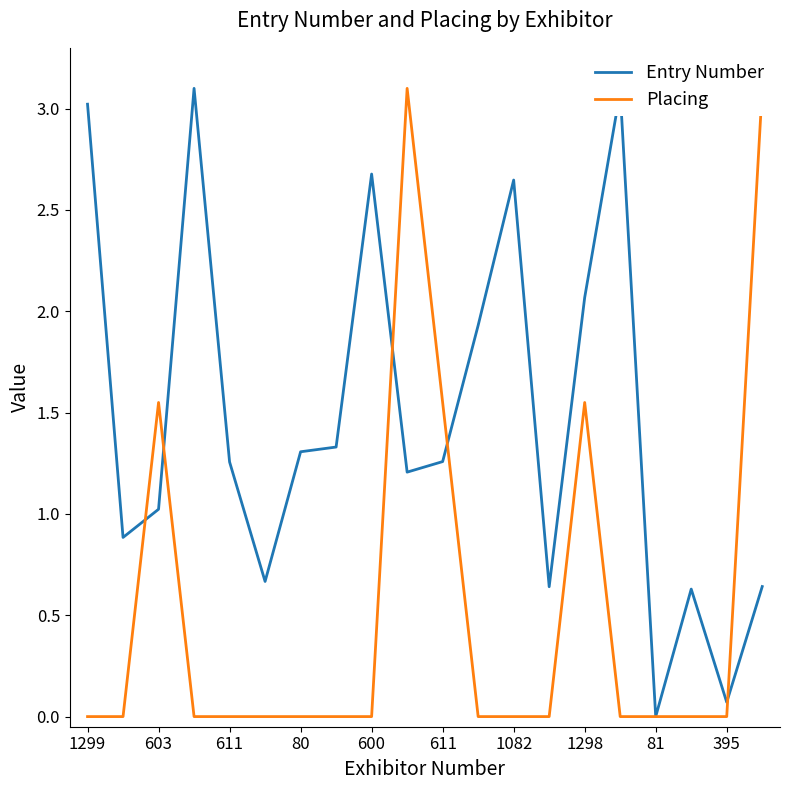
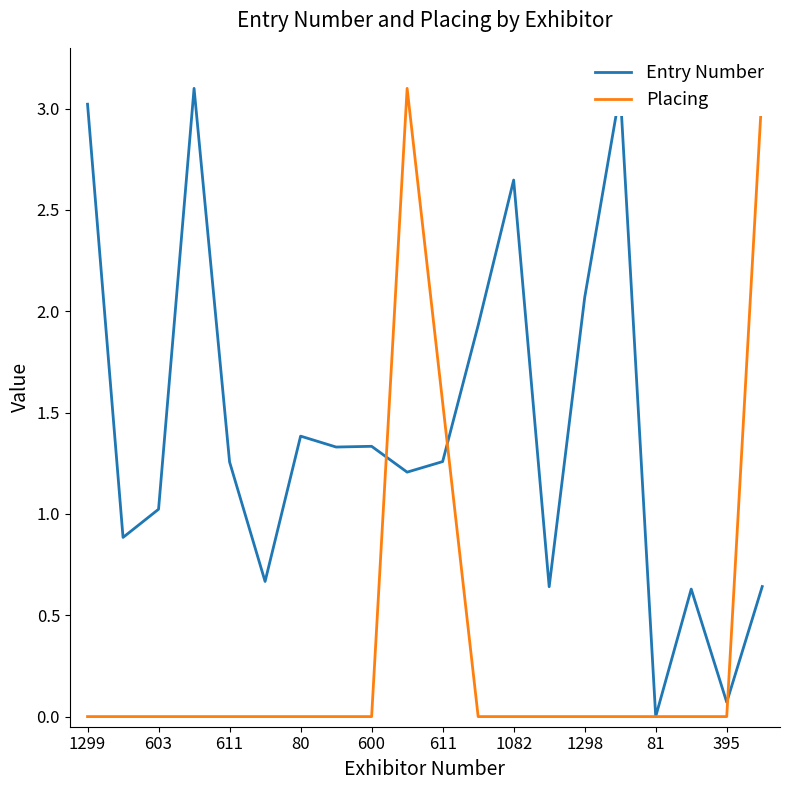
Placing, 603: 1.55 -> 0.00
Entry Number, 80: 1.31 -> 1.38
Entry Number, 600: 2.68 -> 1.33
Placing, 1298: 1.55 -> 0.00
